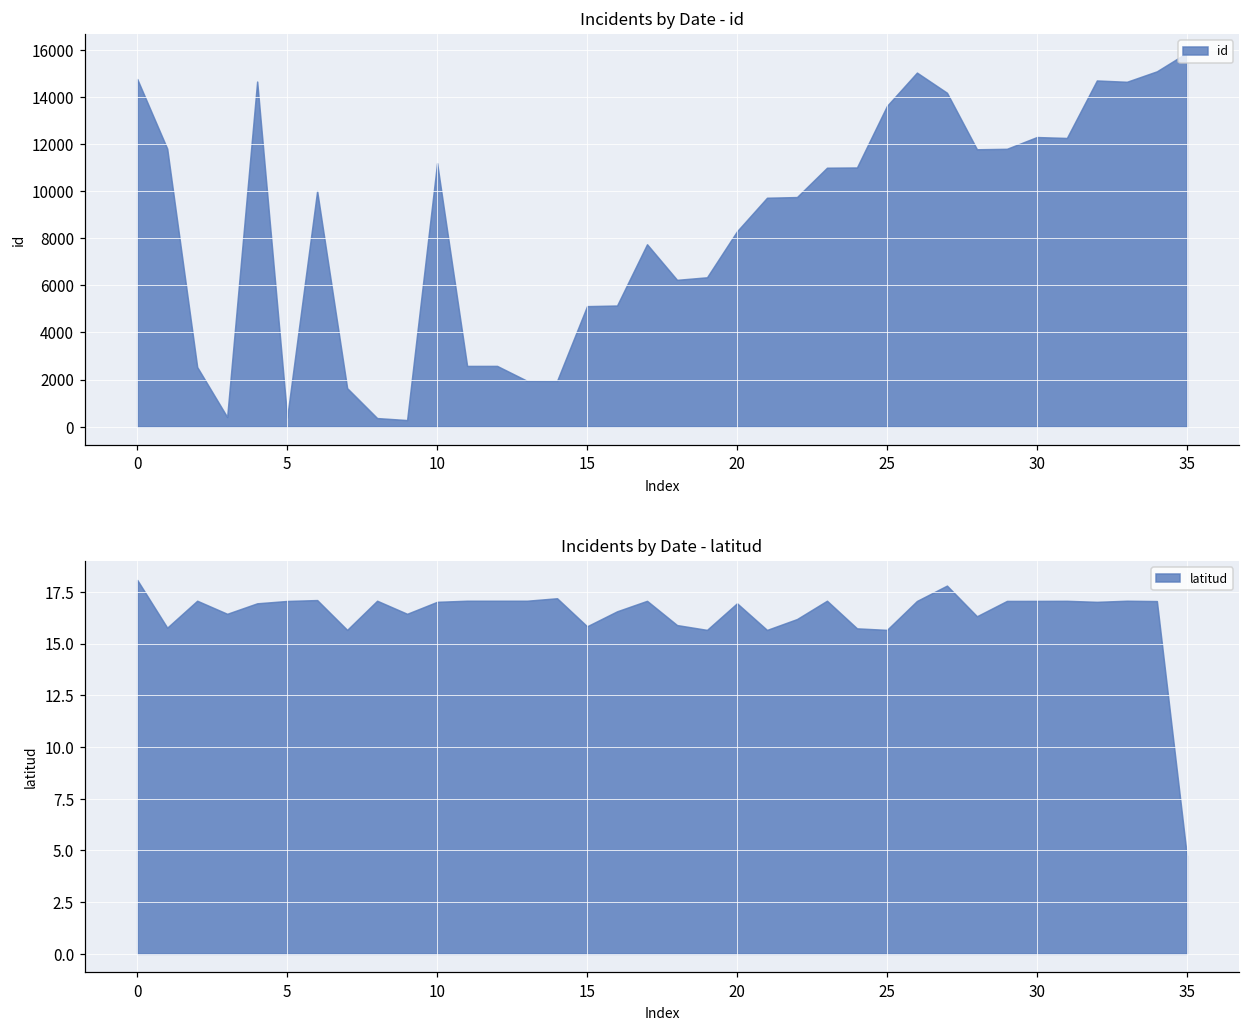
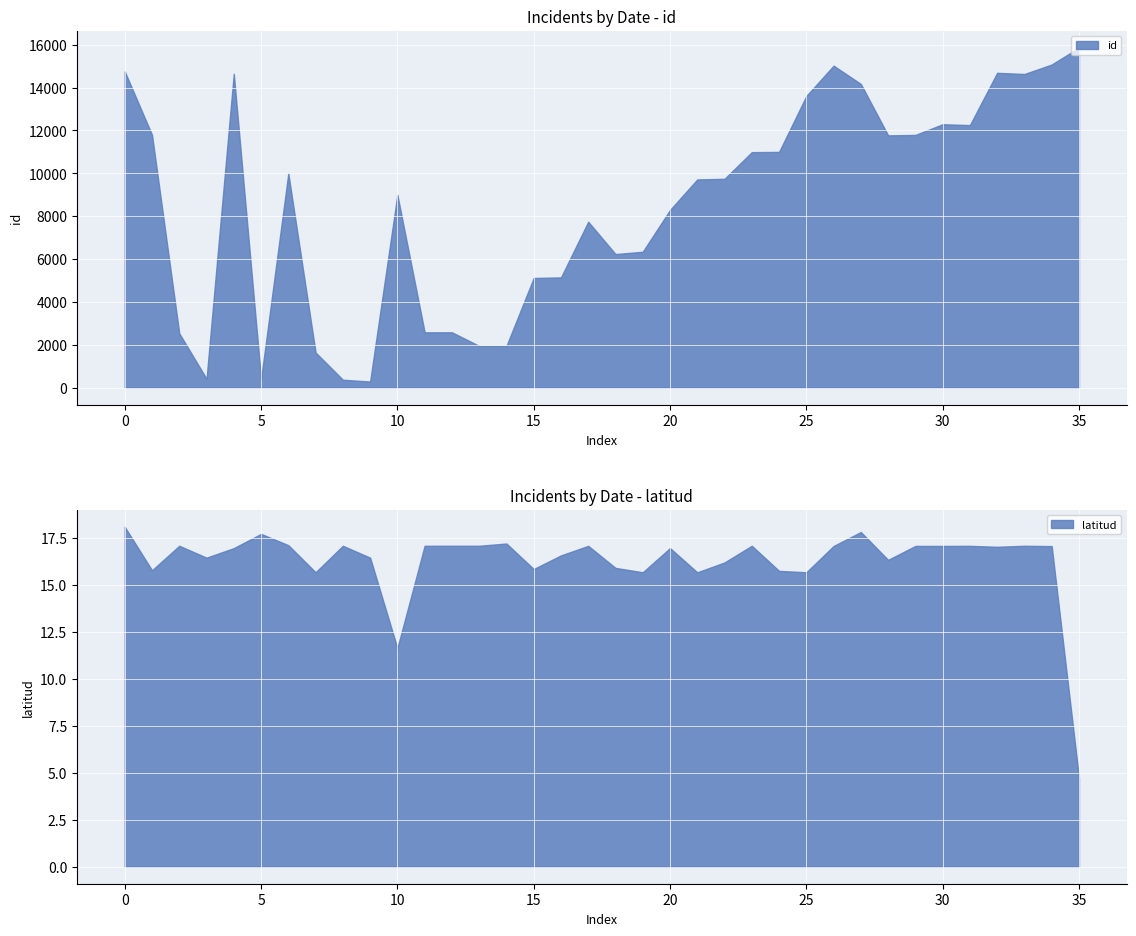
Incidents by Date - id, 10: 11200 -> 9000
Incidents by Date - latitud, 5: 17.1 -> 17.7
Incidents by Date - latitud, 10: 17.0 -> 11.6
